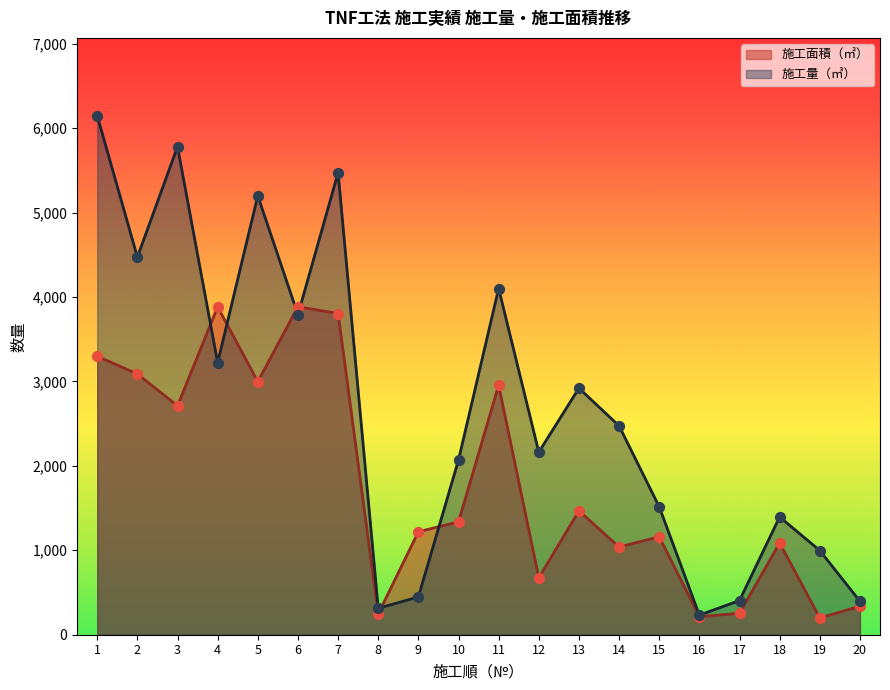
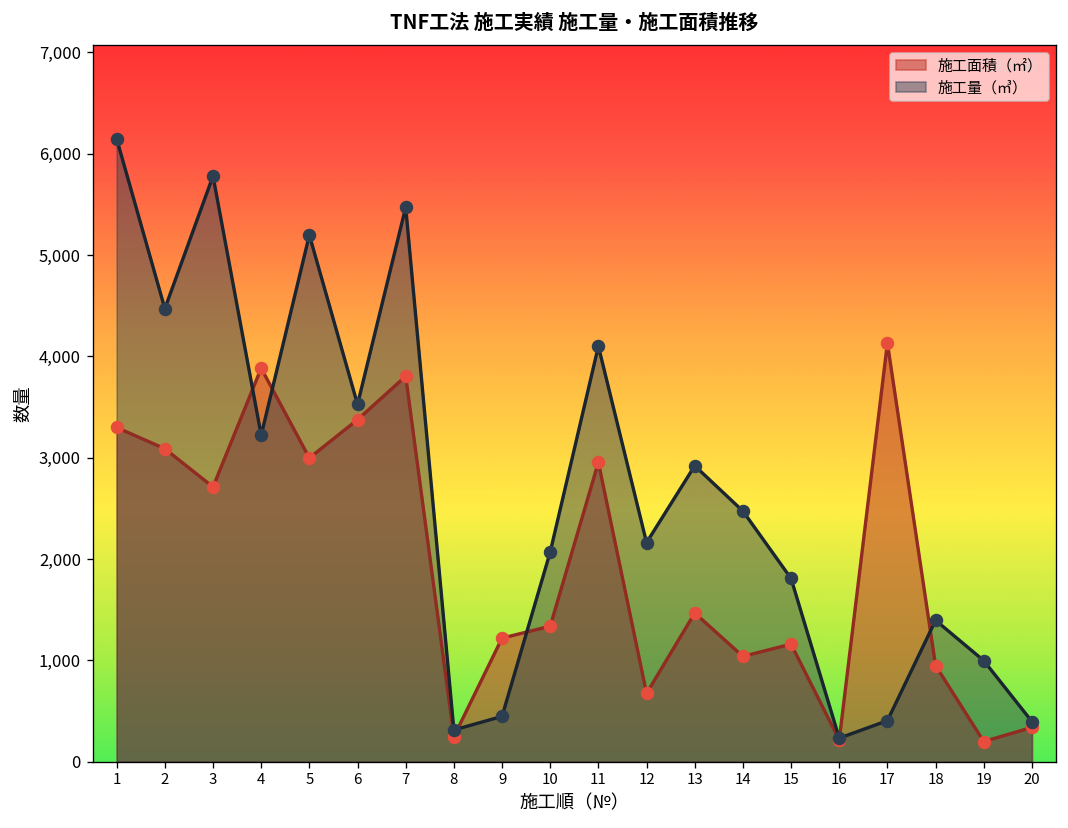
施工面積（㎡）, 6: 3,900 -> 3,400
施工量（㎥）, 6: 3,800 -> 3,500
施工量（㎥）, 15: 1,500 -> 1,800
施工面積（㎡）, 17: 300 -> 4,100
施工面積（㎡）, 18: 1,100 -> 900
